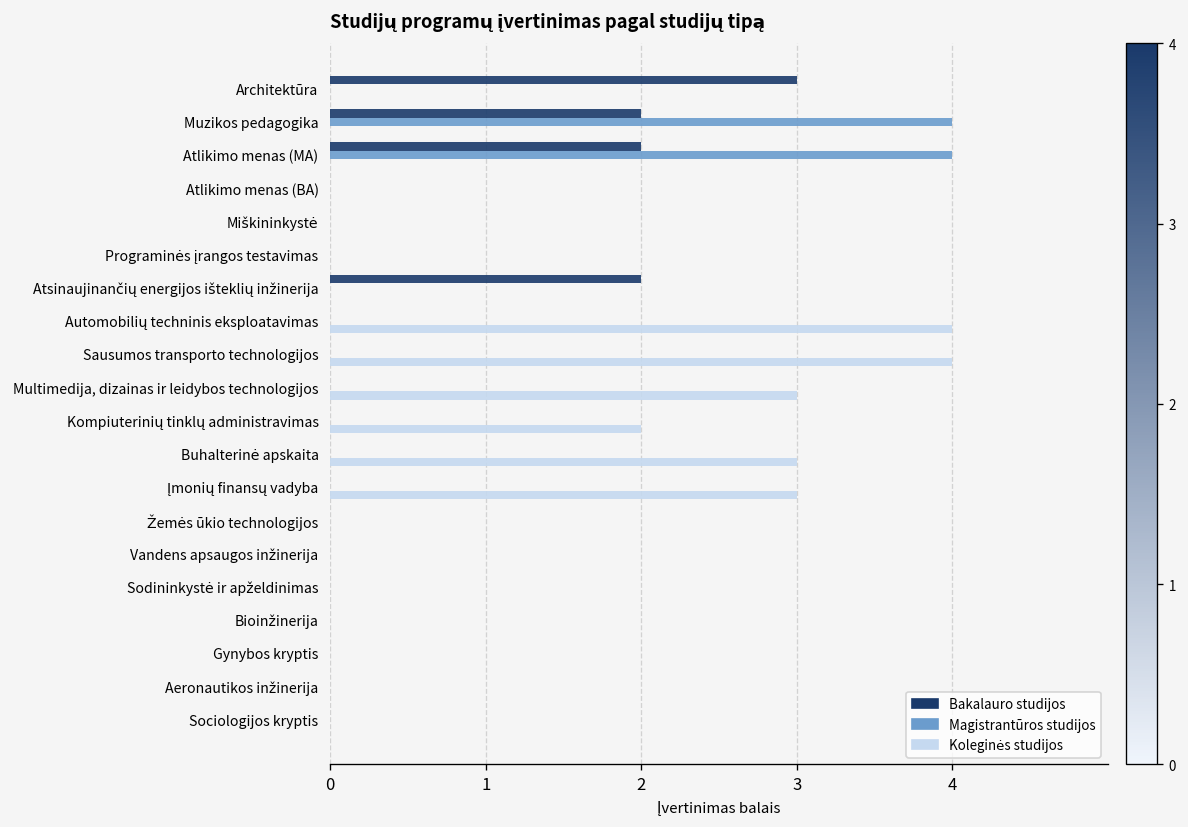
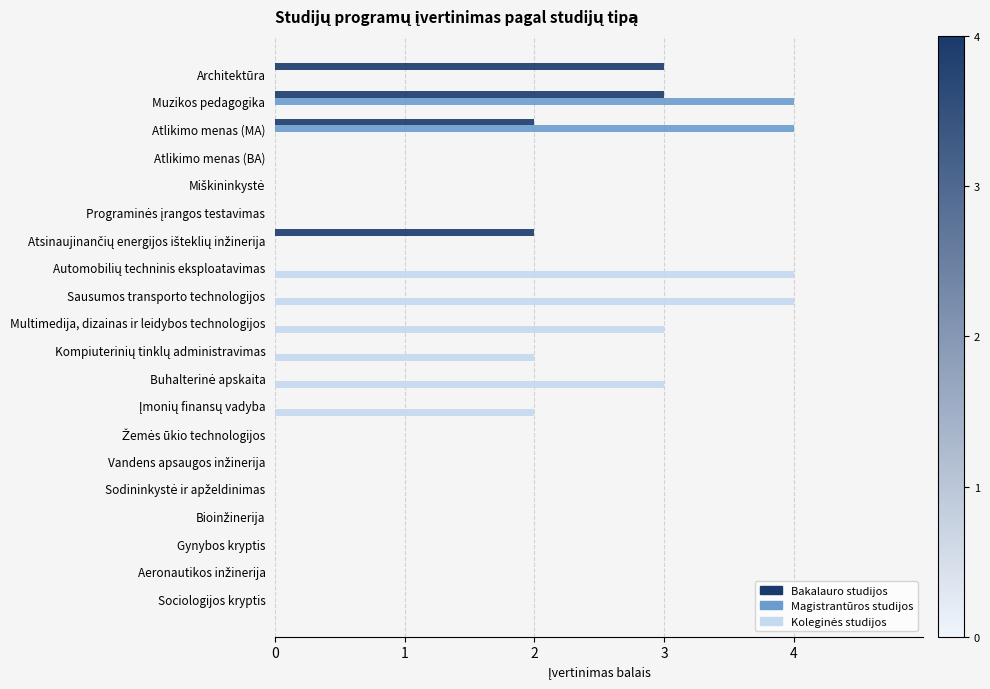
Bakalauro studijos, Muzikos pedagogika: 2 -> 3
Koleginės studijos, Įmonių finansų vadyba: 3 -> 2
